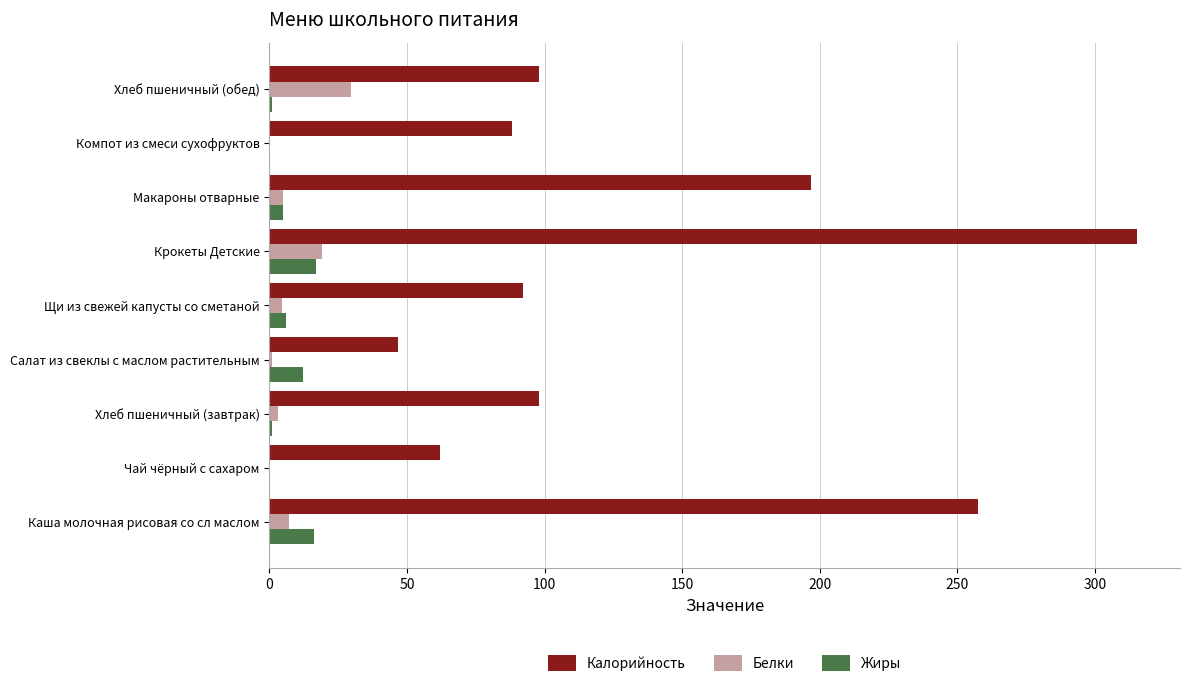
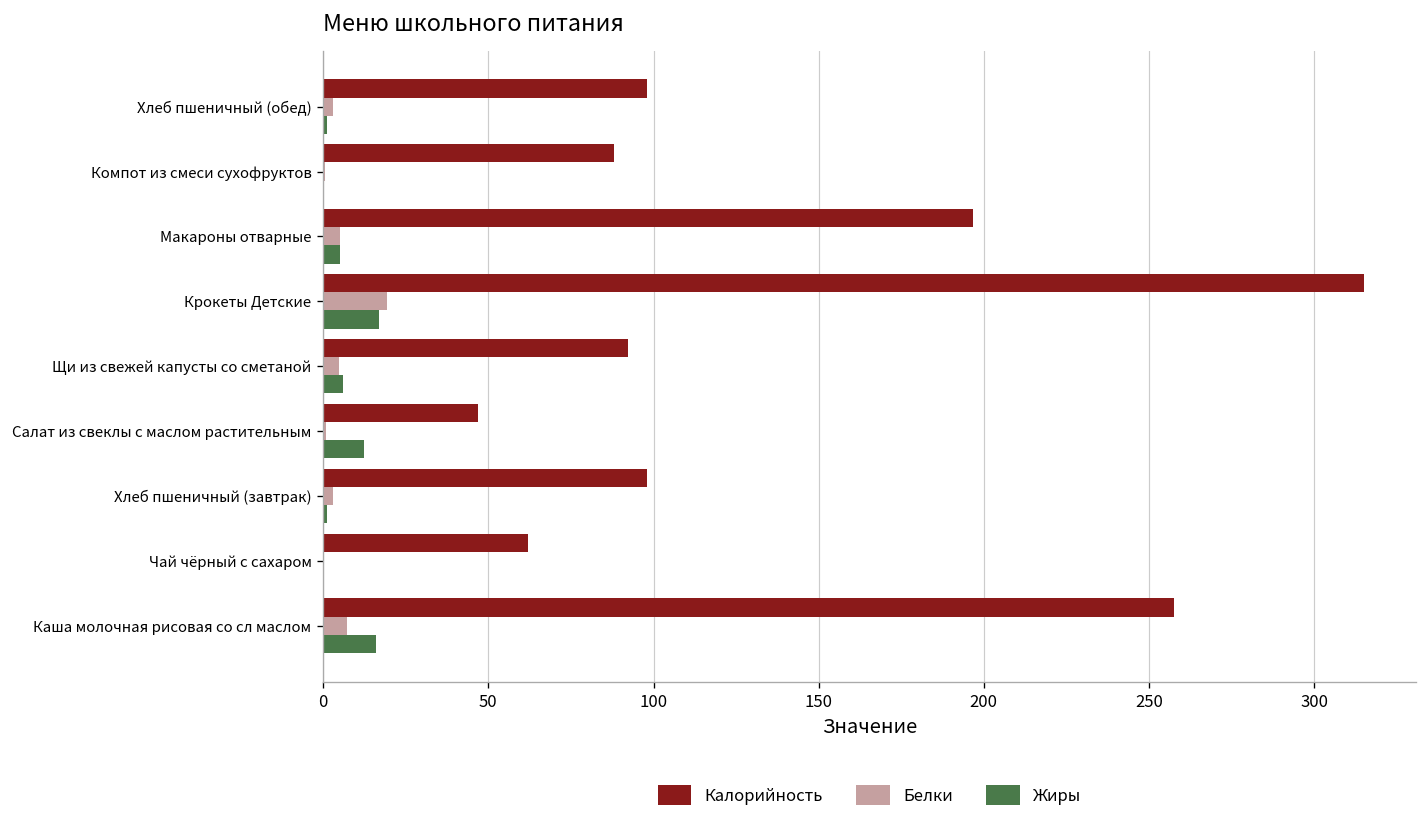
Белки, Хлеб пшеничный (обед): 30 -> 3
